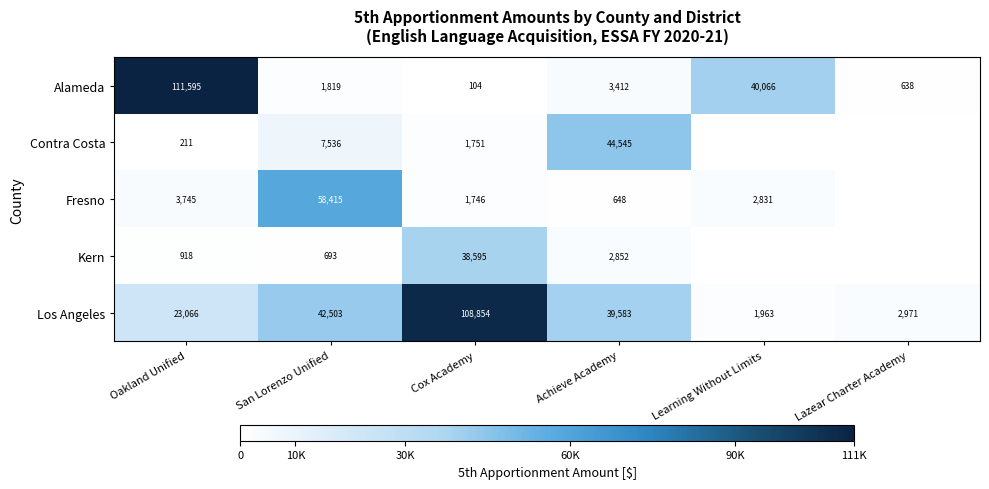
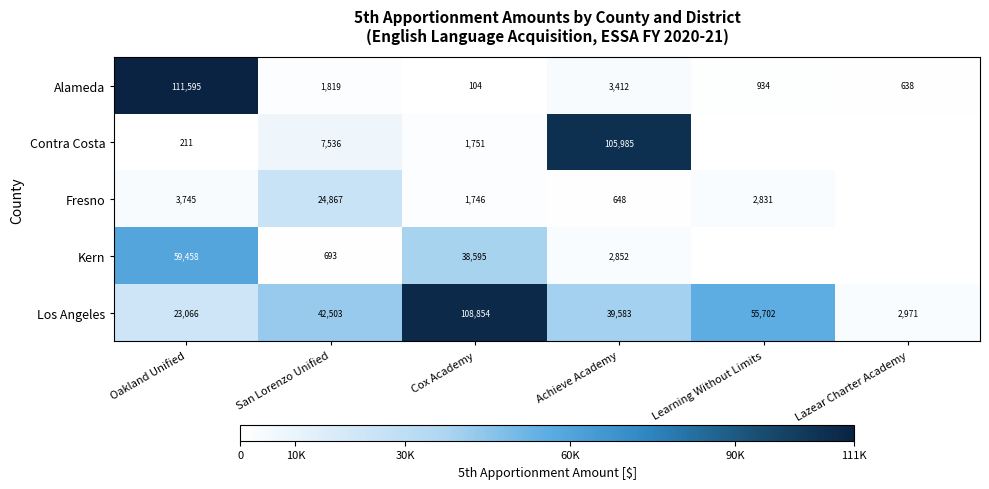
Alameda, Learning Without Limits: 40,066 -> 934
Contra Costa, Achieve Academy: 44,545 -> 105,985
Fresno, San Lorenzo Unified: 58,415 -> 24,867
Kern, Oakland Unified: 918 -> 59,458
Los Angeles, Learning Without Limits: 1,963 -> 55,702
